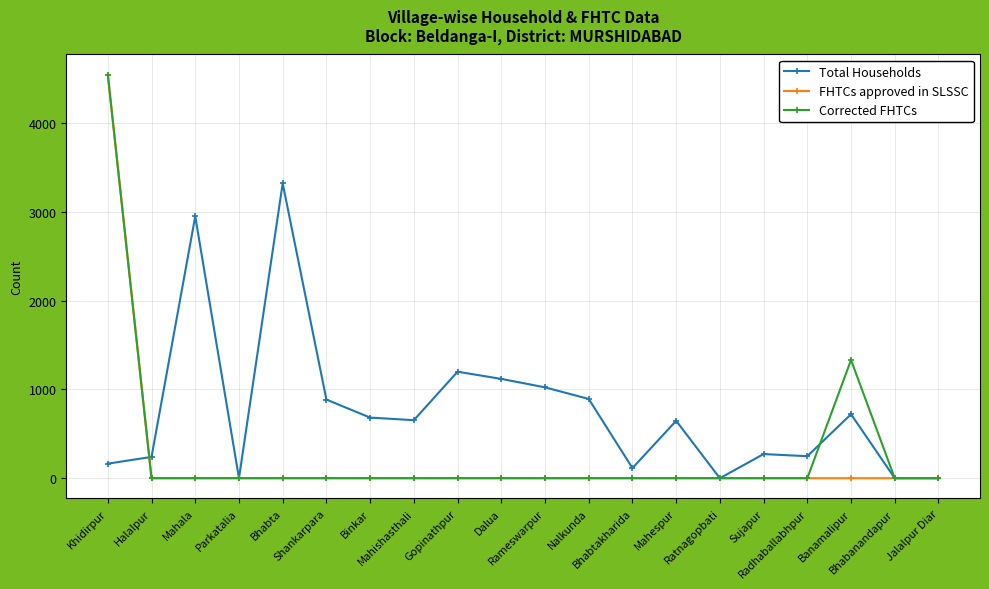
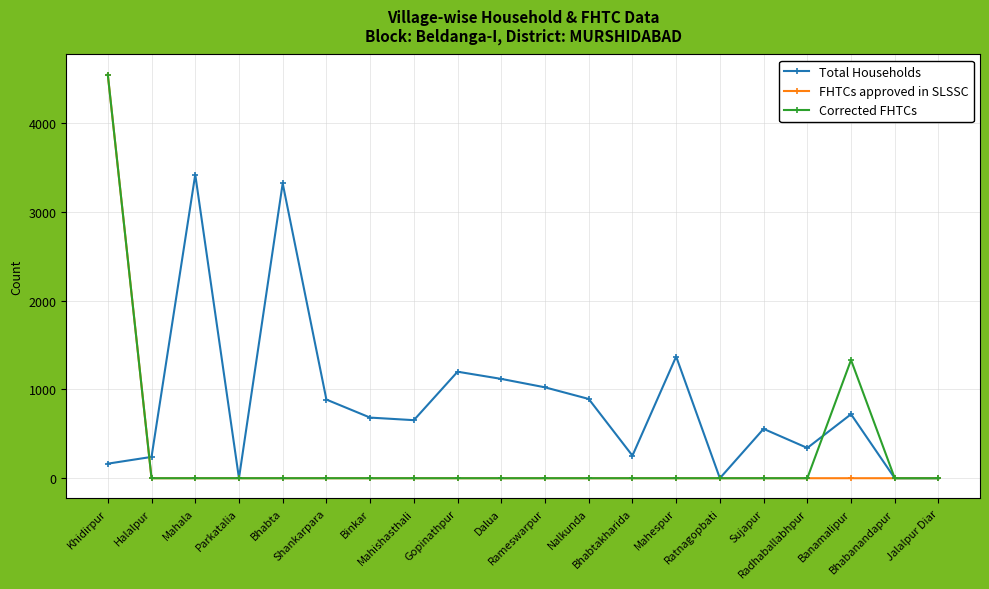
Total Households, Mahala: 3000 -> 3400
Total Households, Bhabtakharida: 100 -> 300
Total Households, Mahespur: 600 -> 1400
Total Households, Sujapur: 300 -> 600
Total Households, Radhaballabhpur: 200 -> 300
